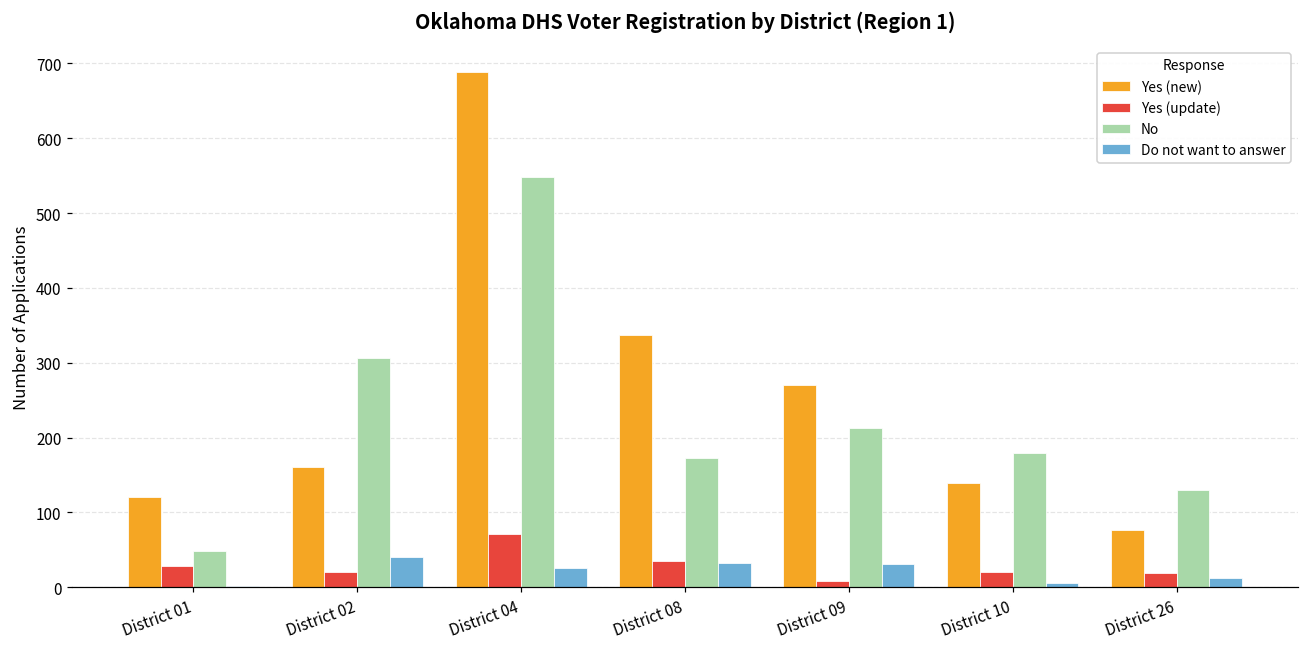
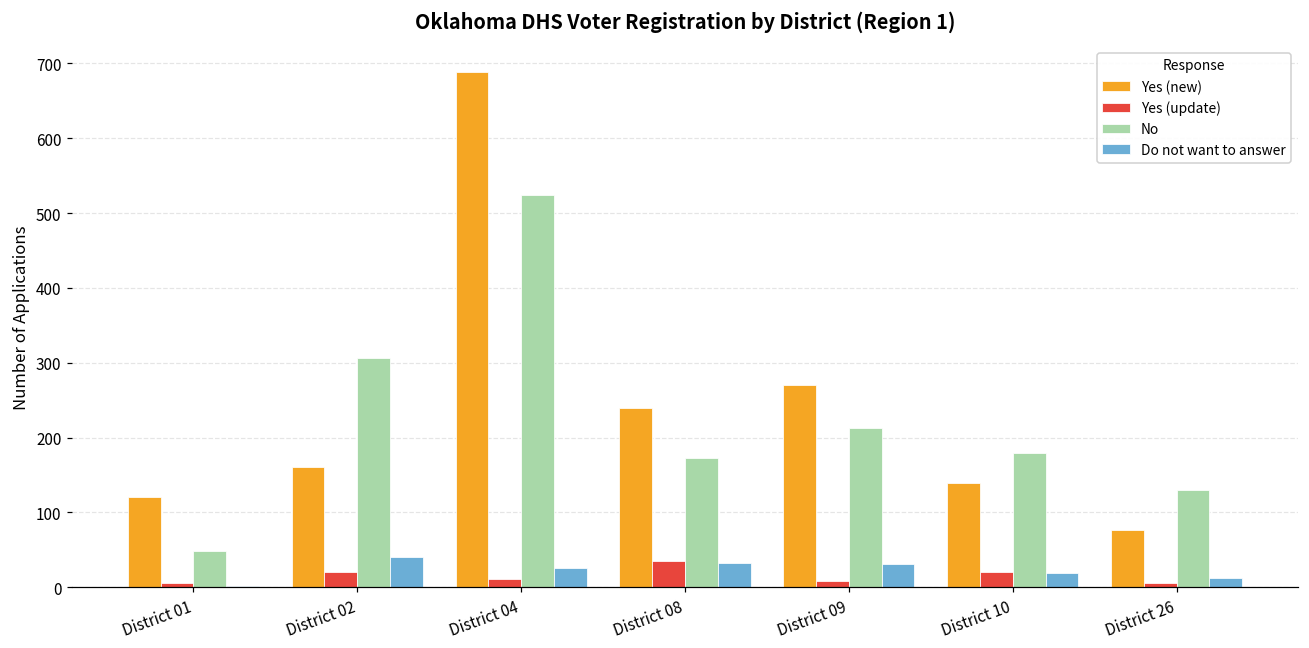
Yes (update), District 01: 30 -> 10
Yes (update), District 04: 70 -> 10
No, District 04: 550 -> 520
Yes (new), District 08: 340 -> 240
Do not want to answer, District 10: 10 -> 20
Yes (update), District 26: 20 -> 10
